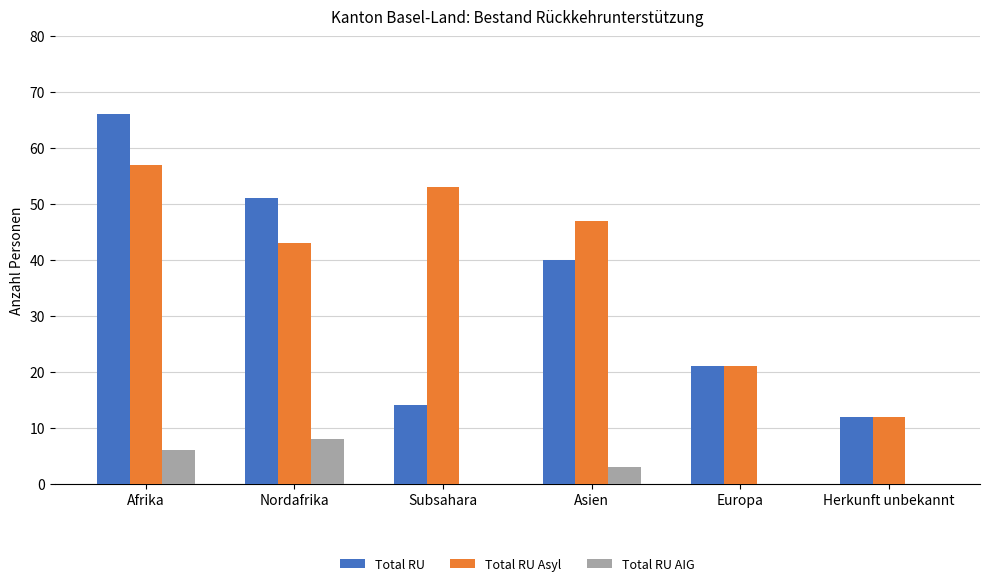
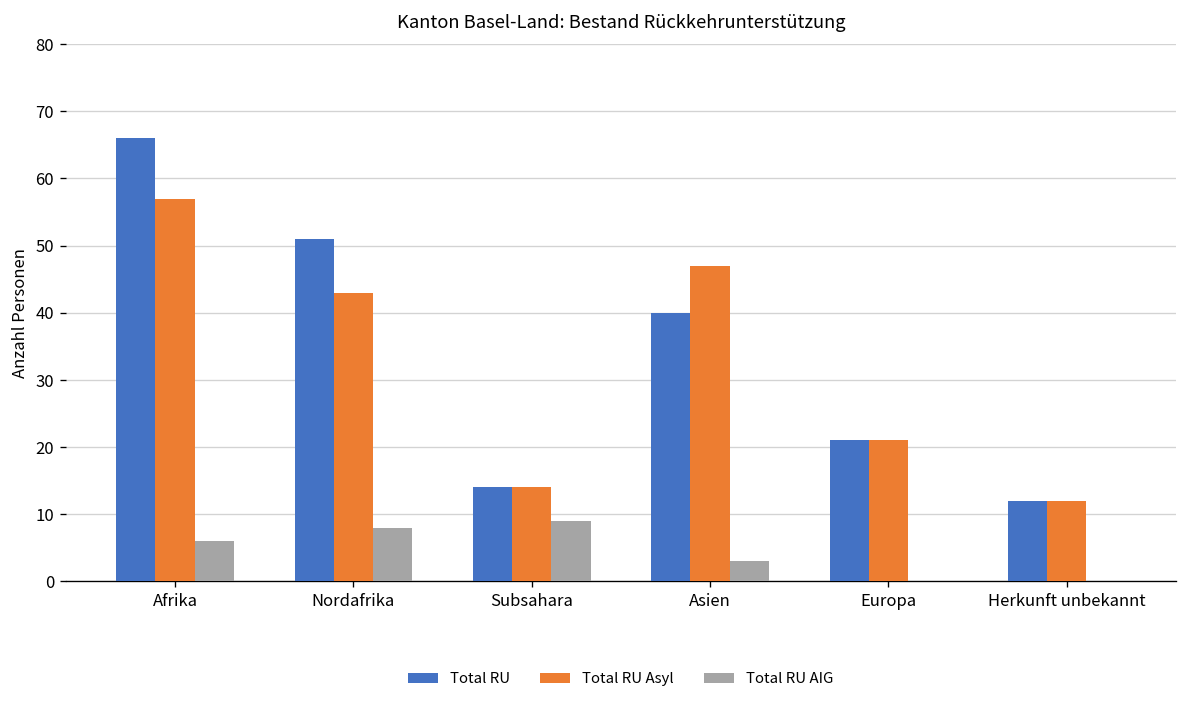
Total RU Asyl, Subsahara: 53 -> 14
Total RU AIG, Subsahara: 0 -> 9
